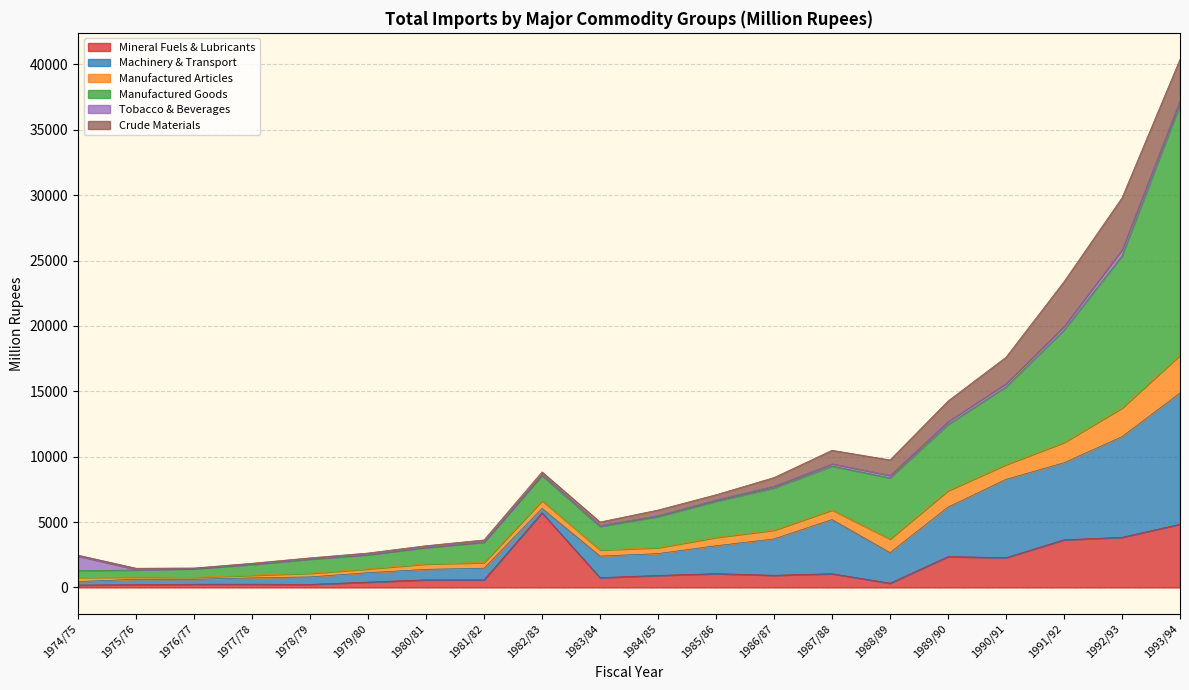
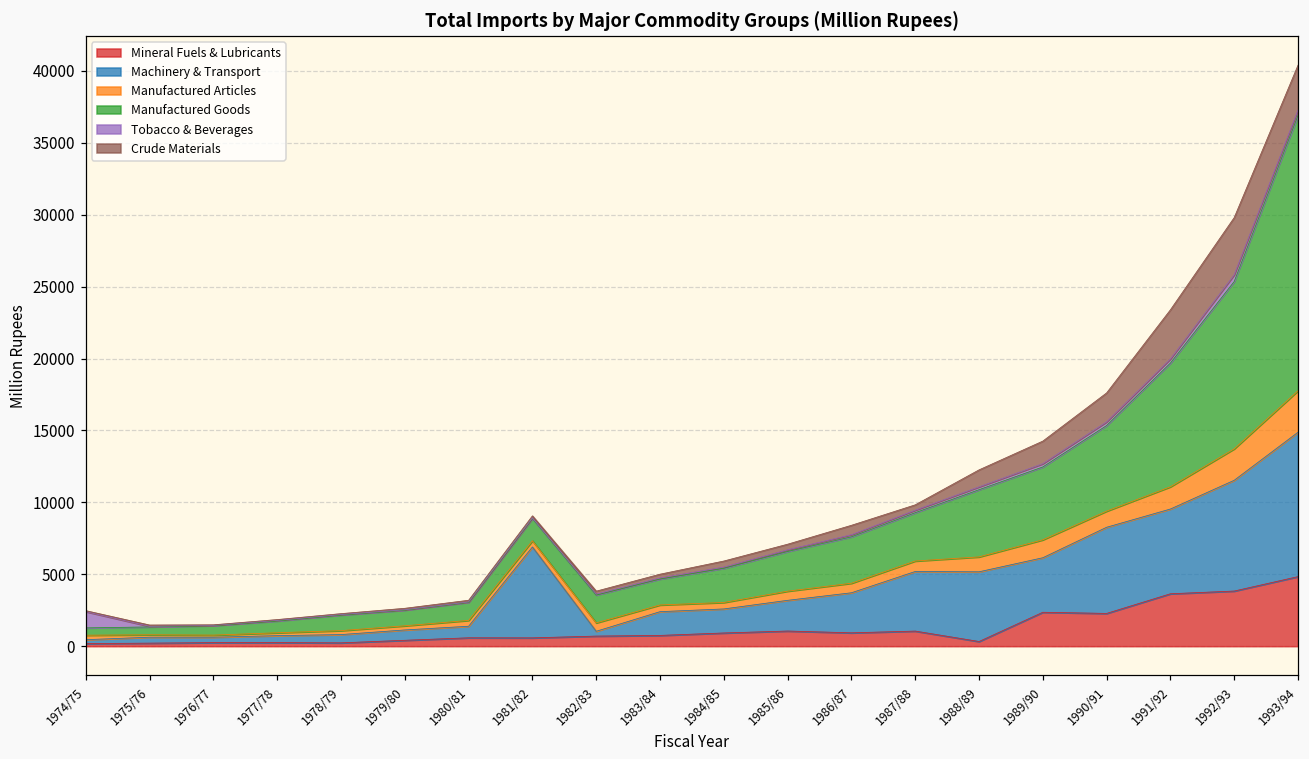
Machinery & Transport, 1981/82: 900 -> 6300
Mineral Fuels & Lubricants, 1982/83: 5700 -> 700
Crude Materials, 1987/88: 1000 -> 400
Machinery & Transport, 1988/89: 2300 -> 4800
